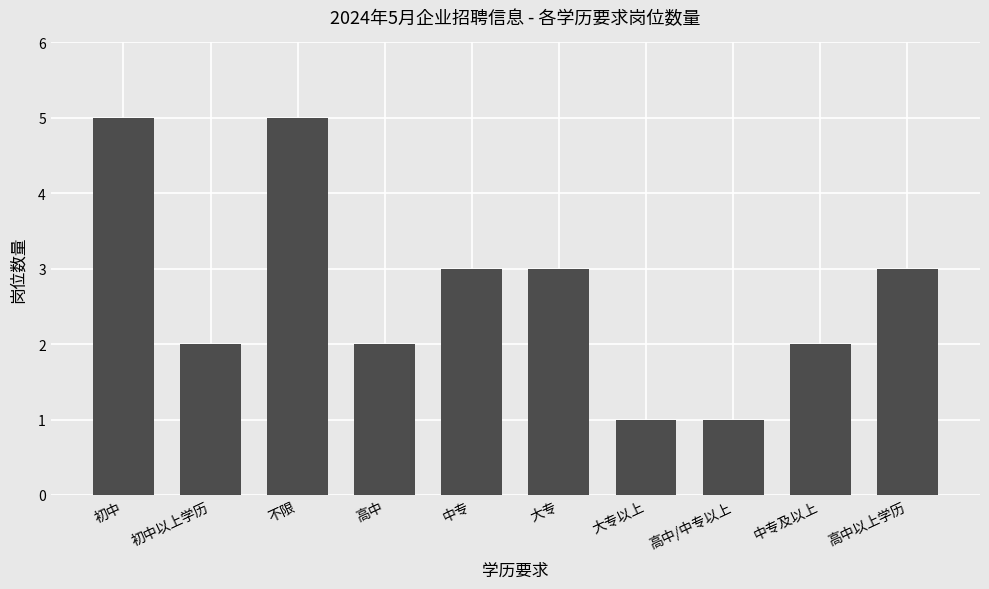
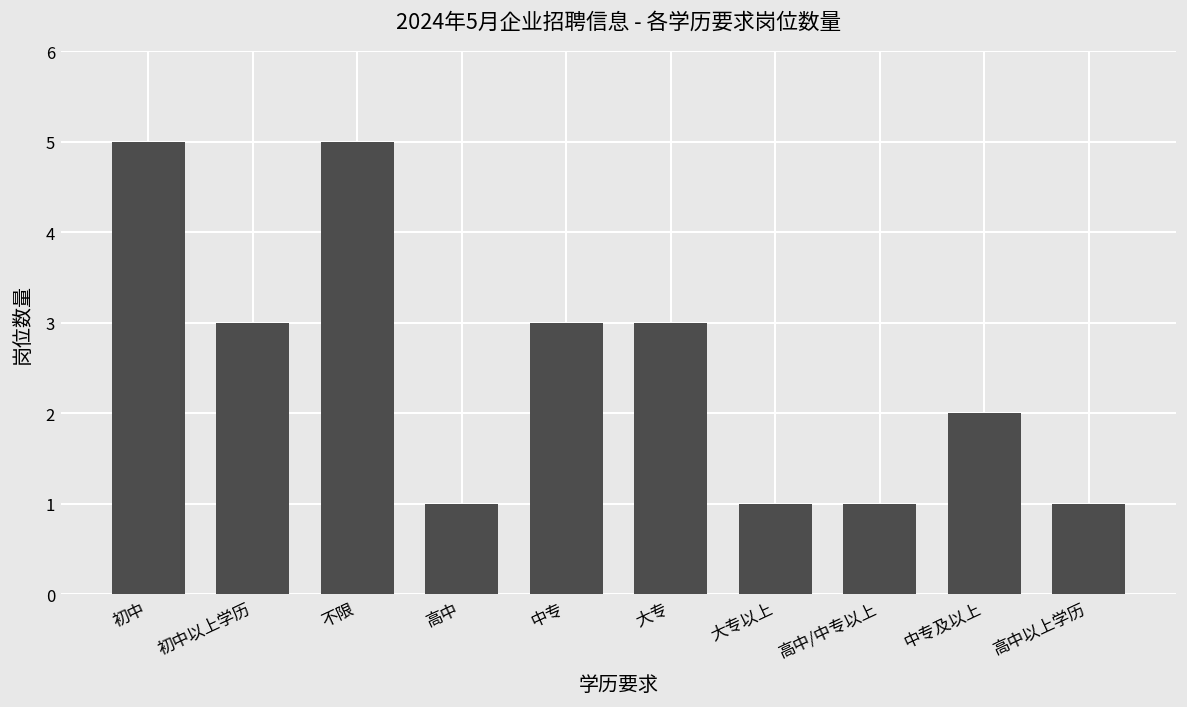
初中以上学历: 2 -> 3
高中: 2 -> 1
高中以上学历: 3 -> 1
